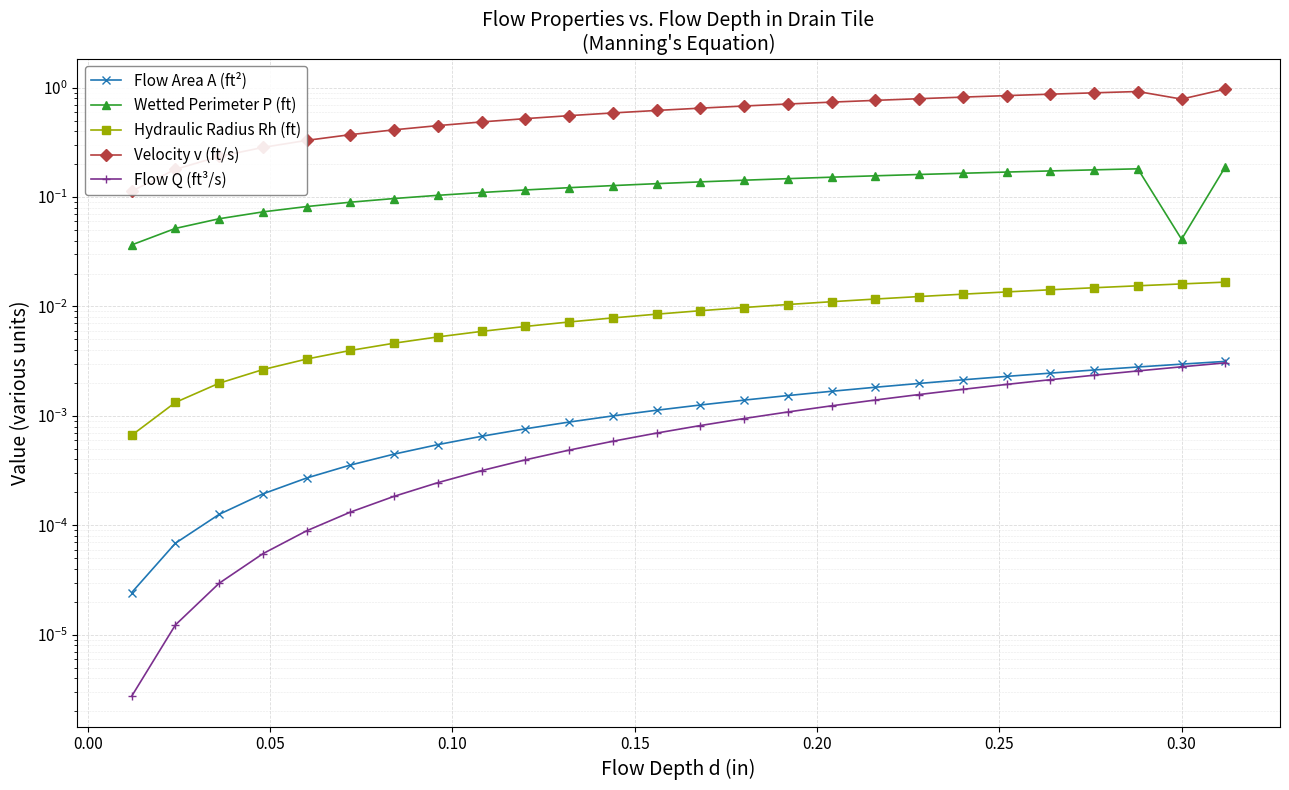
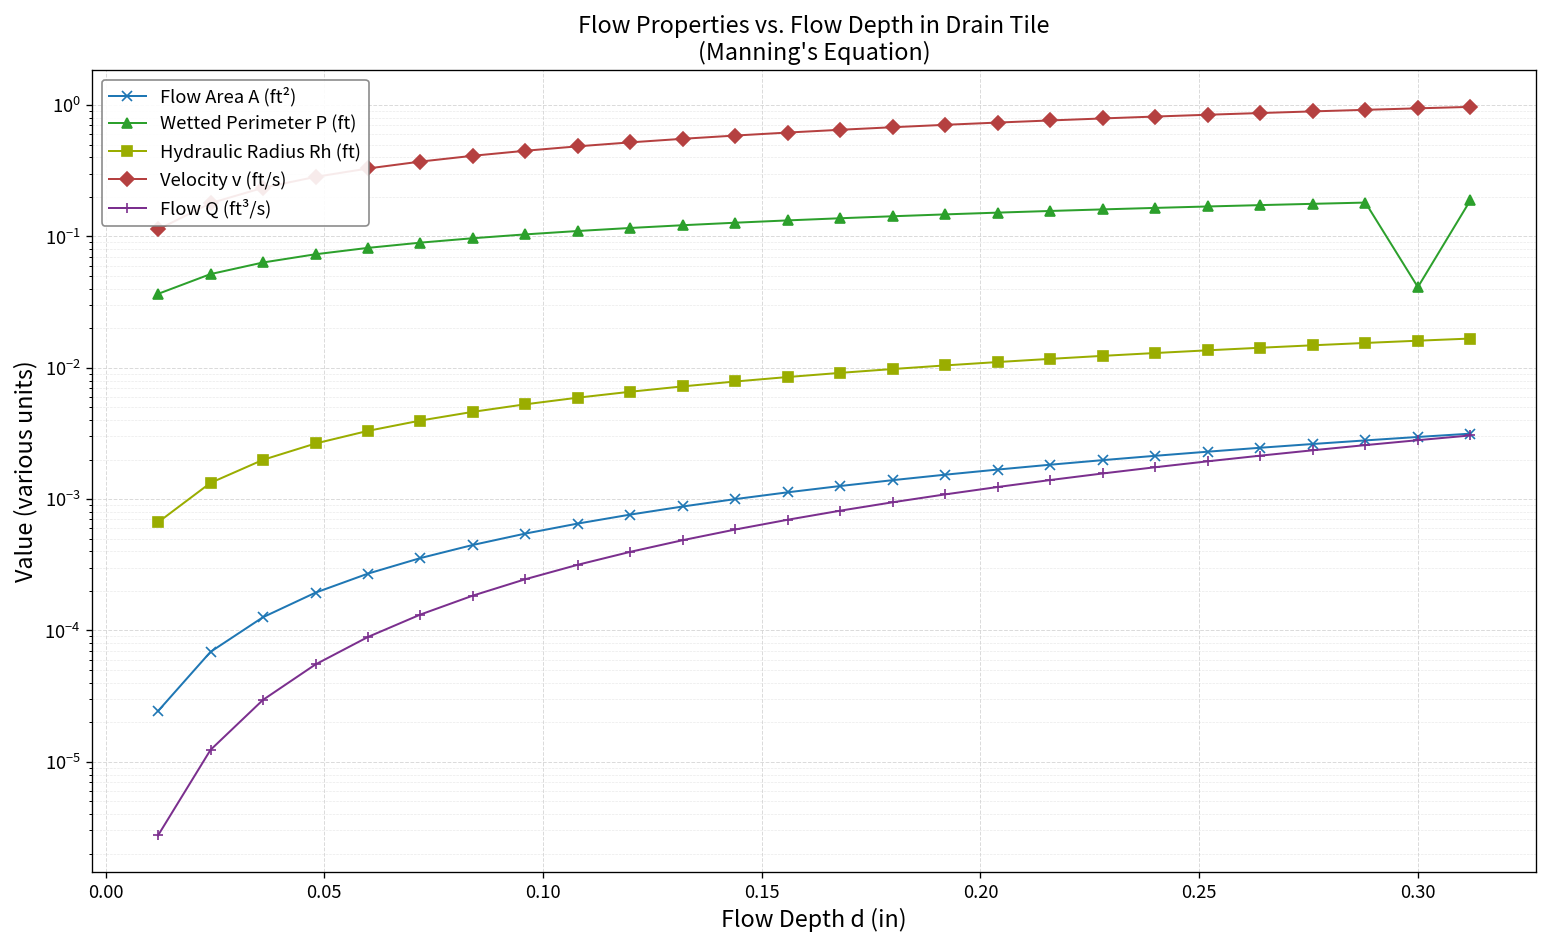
Velocity v (ft/s), 0.30: 0.8 -> 0.9
